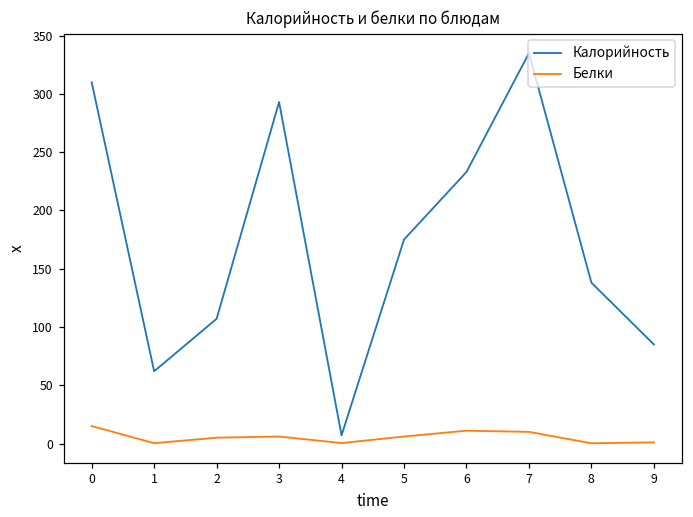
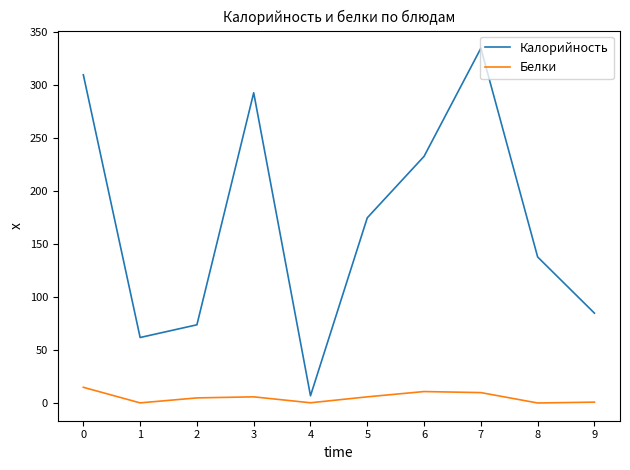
Калорийность, 2: 107 -> 74
